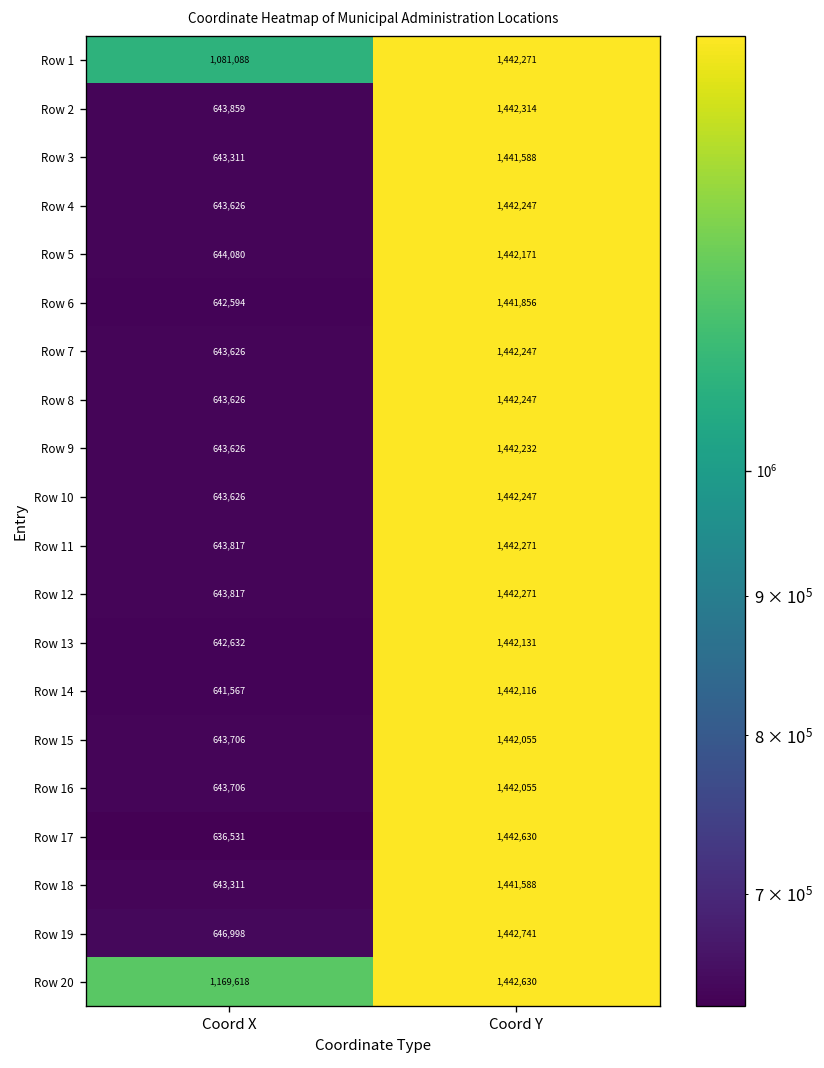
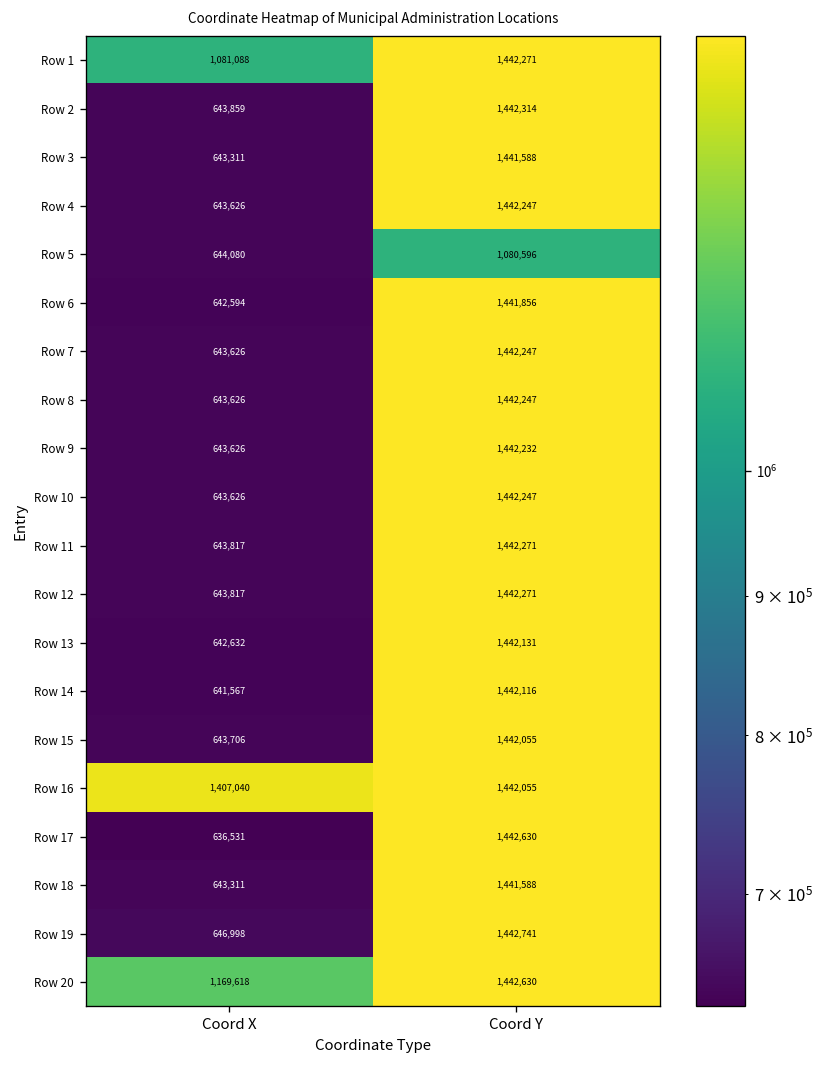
Row 5, Coord Y: 1,442,171 -> 1,080,596
Row 16, Coord X: 643,706 -> 1,407,040
